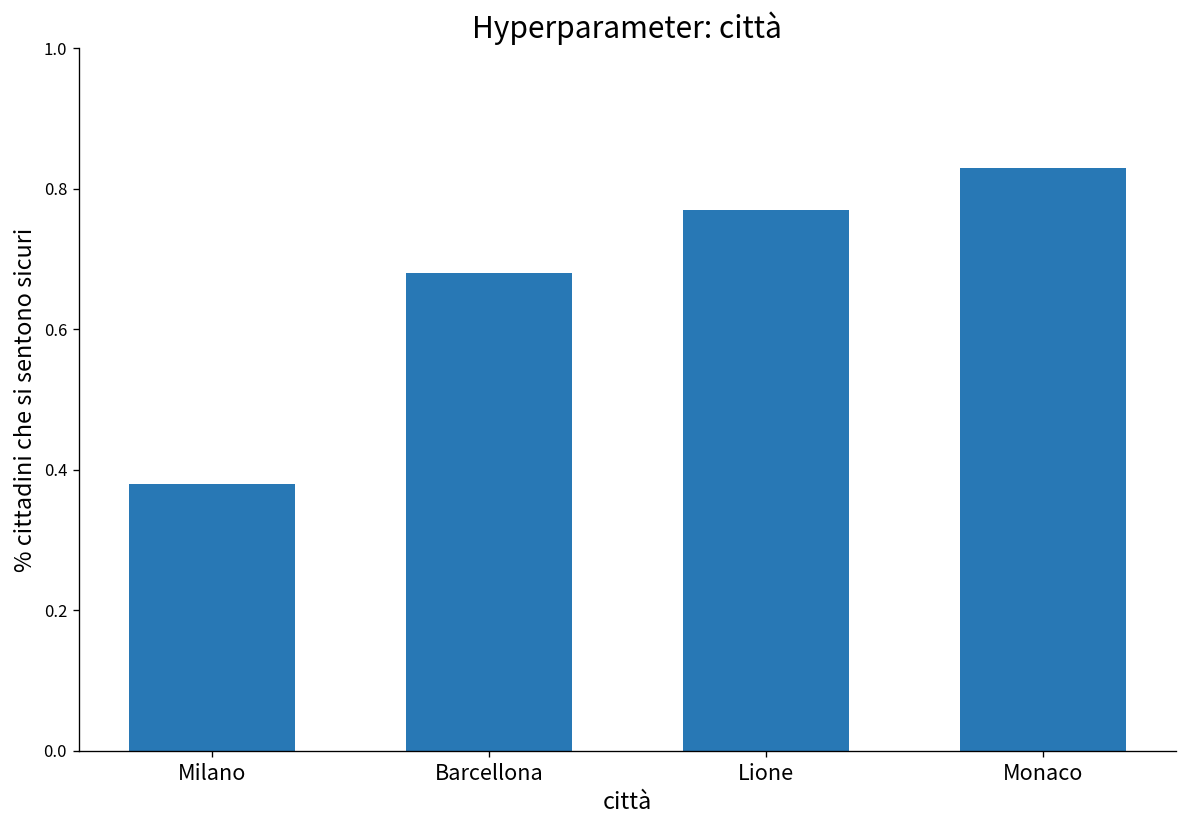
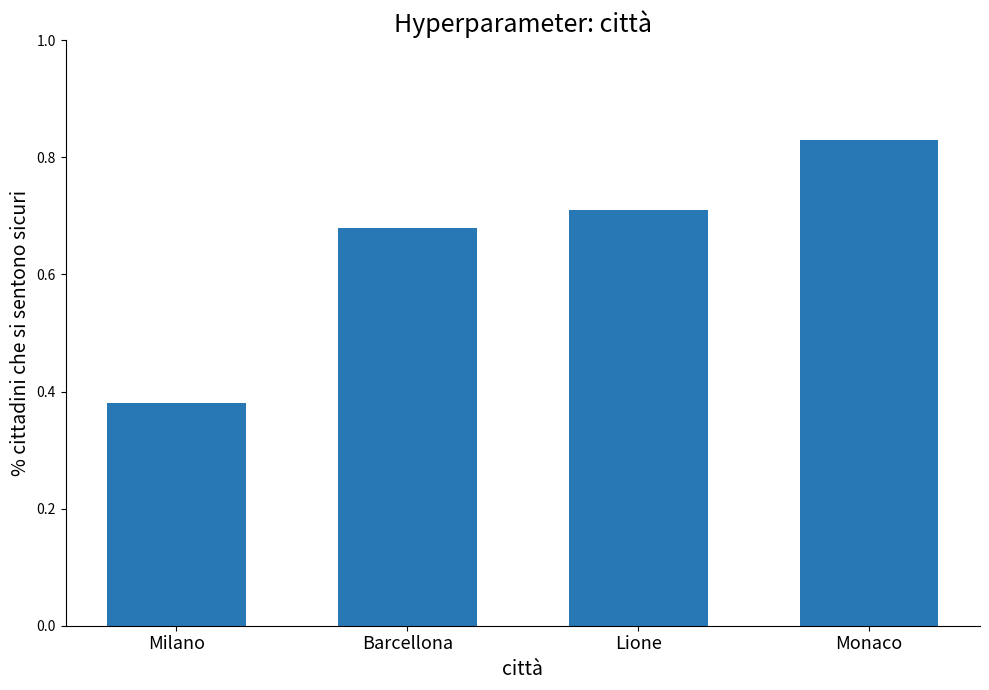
Lione: 0.77 -> 0.71
